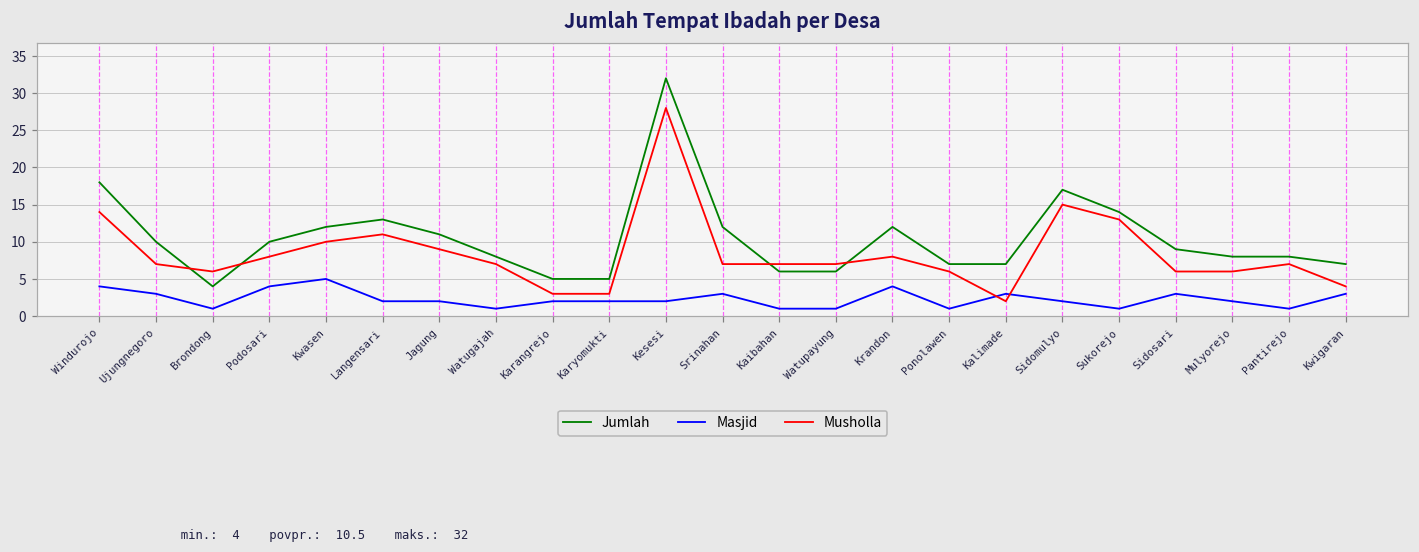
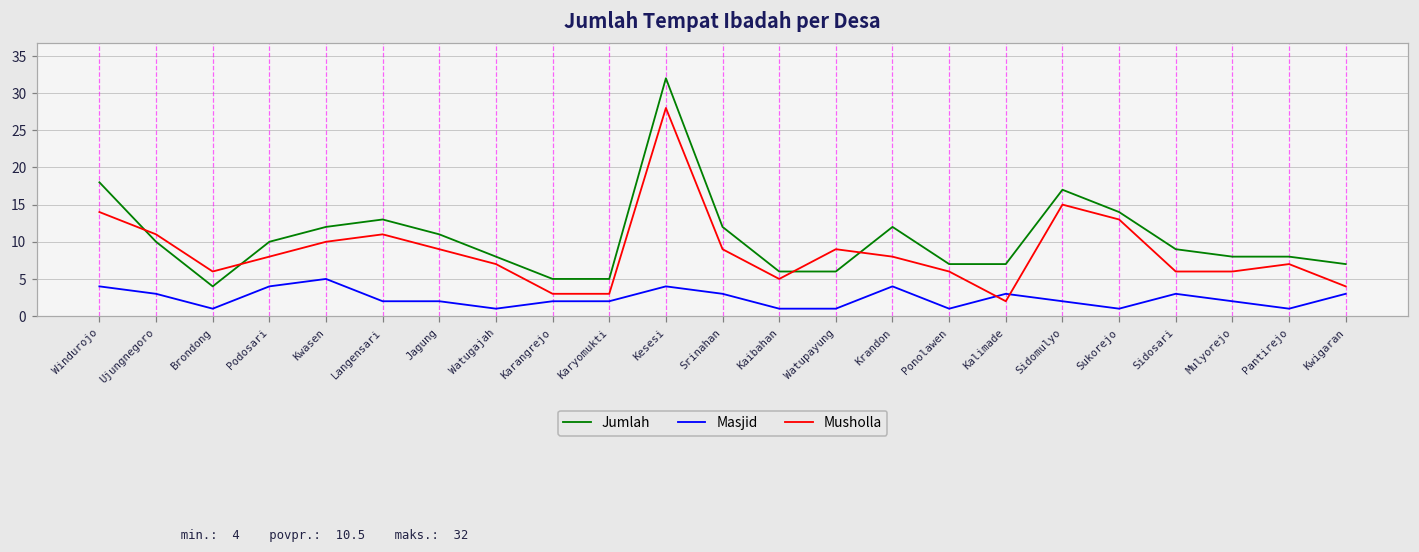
Musholla, Ujungnegoro: 7 -> 11
Masjid, Kesesi: 2 -> 4
Musholla, Srinahan: 7 -> 9
Musholla, Kaibahan: 7 -> 5
Musholla, Watupayung: 7 -> 9
